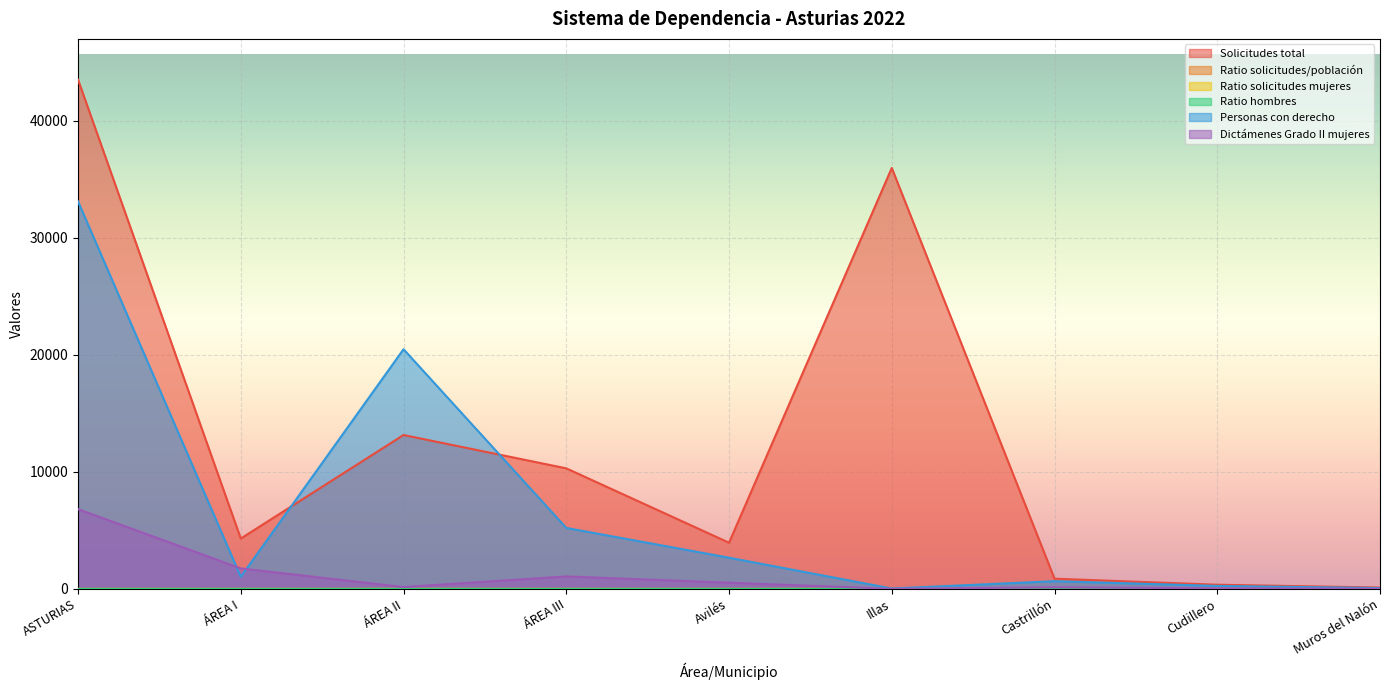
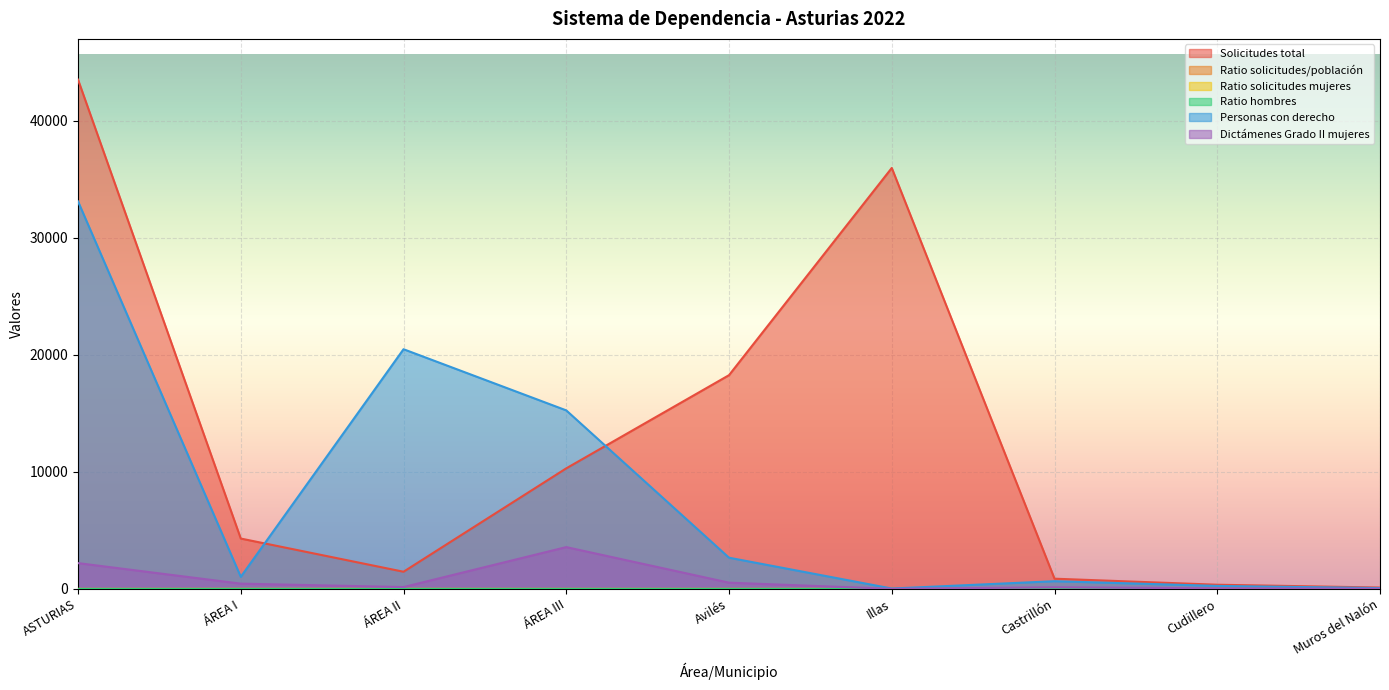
Dictámenes Grado II mujeres, ASTURIAS: 6800 -> 2200
Dictámenes Grado II mujeres, ÁREA I: 1800 -> 500
Solicitudes total, ÁREA II: 13100 -> 1500
Personas con derecho, ÁREA III: 5200 -> 15300
Dictámenes Grado II mujeres, ÁREA III: 1100 -> 3600
Solicitudes total, Avilés: 4000 -> 18300
